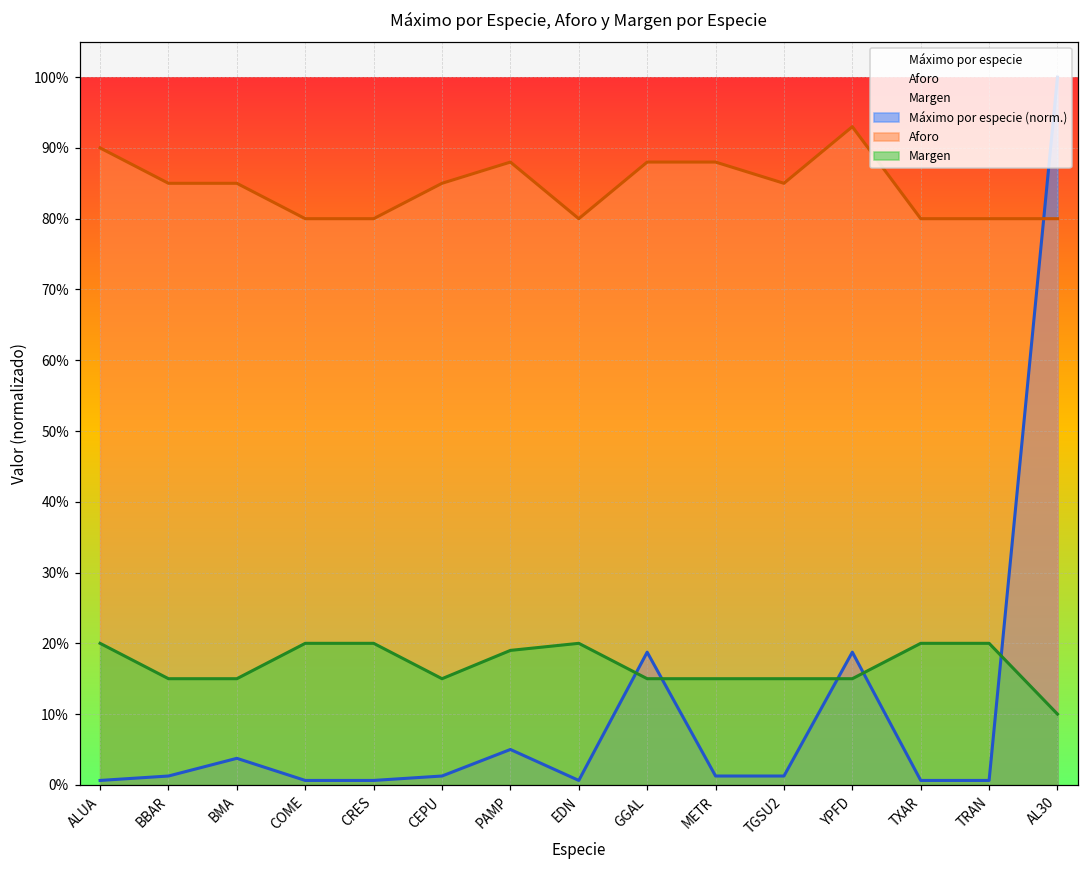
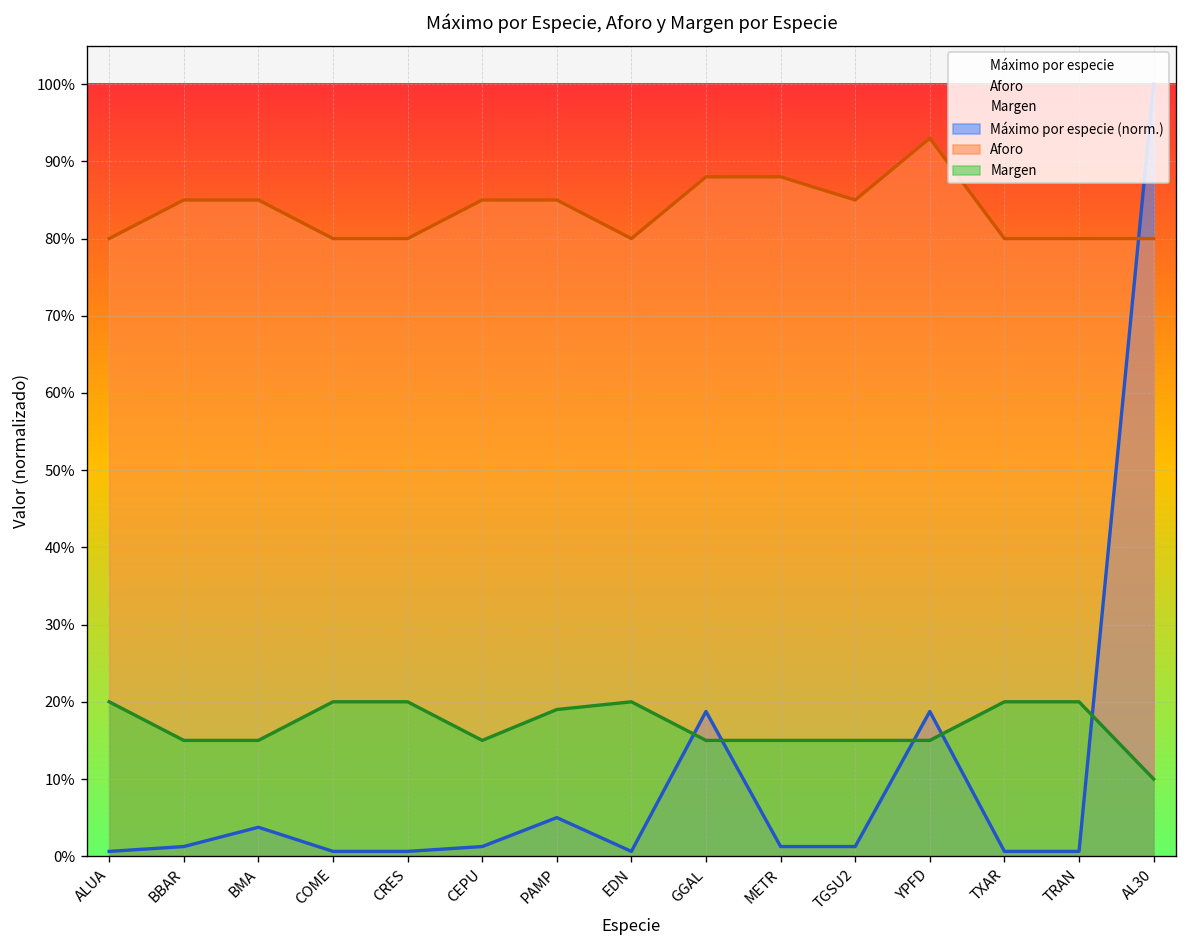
Aforo, ALUA: 90% -> 80%
Aforo, PAMP: 88% -> 85%
